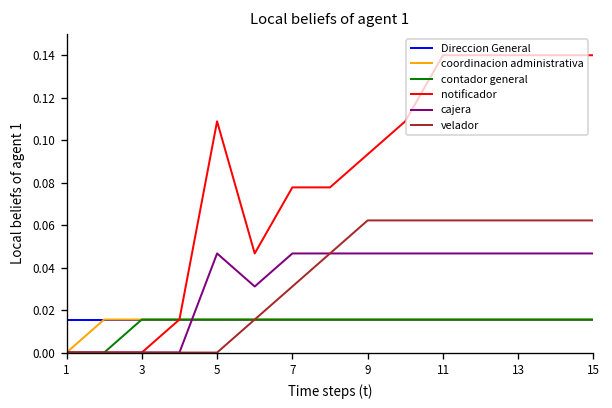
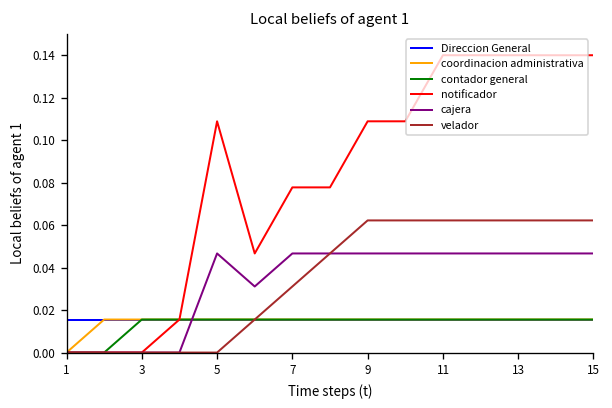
notificador, 9: 0.093 -> 0.109
